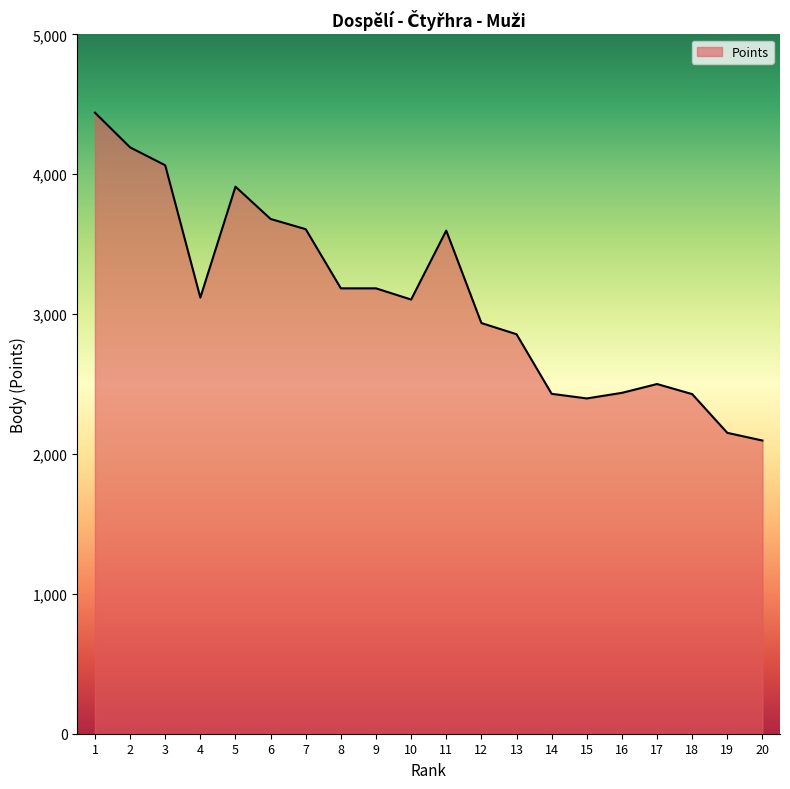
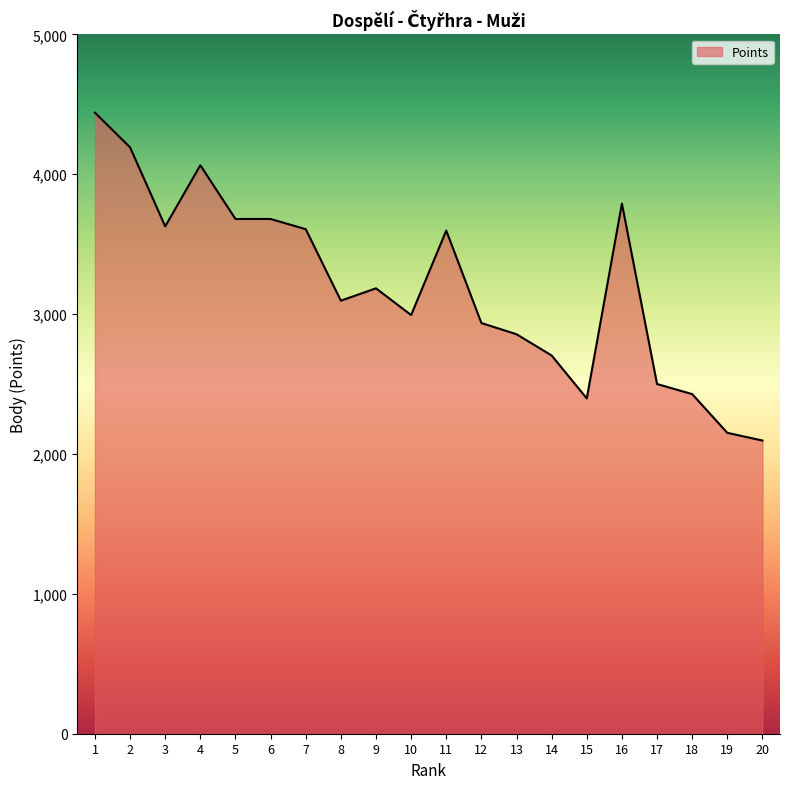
3: 4,060 -> 3,630
4: 3,120 -> 4,060
5: 3,910 -> 3,680
8: 3,180 -> 3,100
10: 3,100 -> 2,990
14: 2,430 -> 2,700
16: 2,440 -> 3,790
